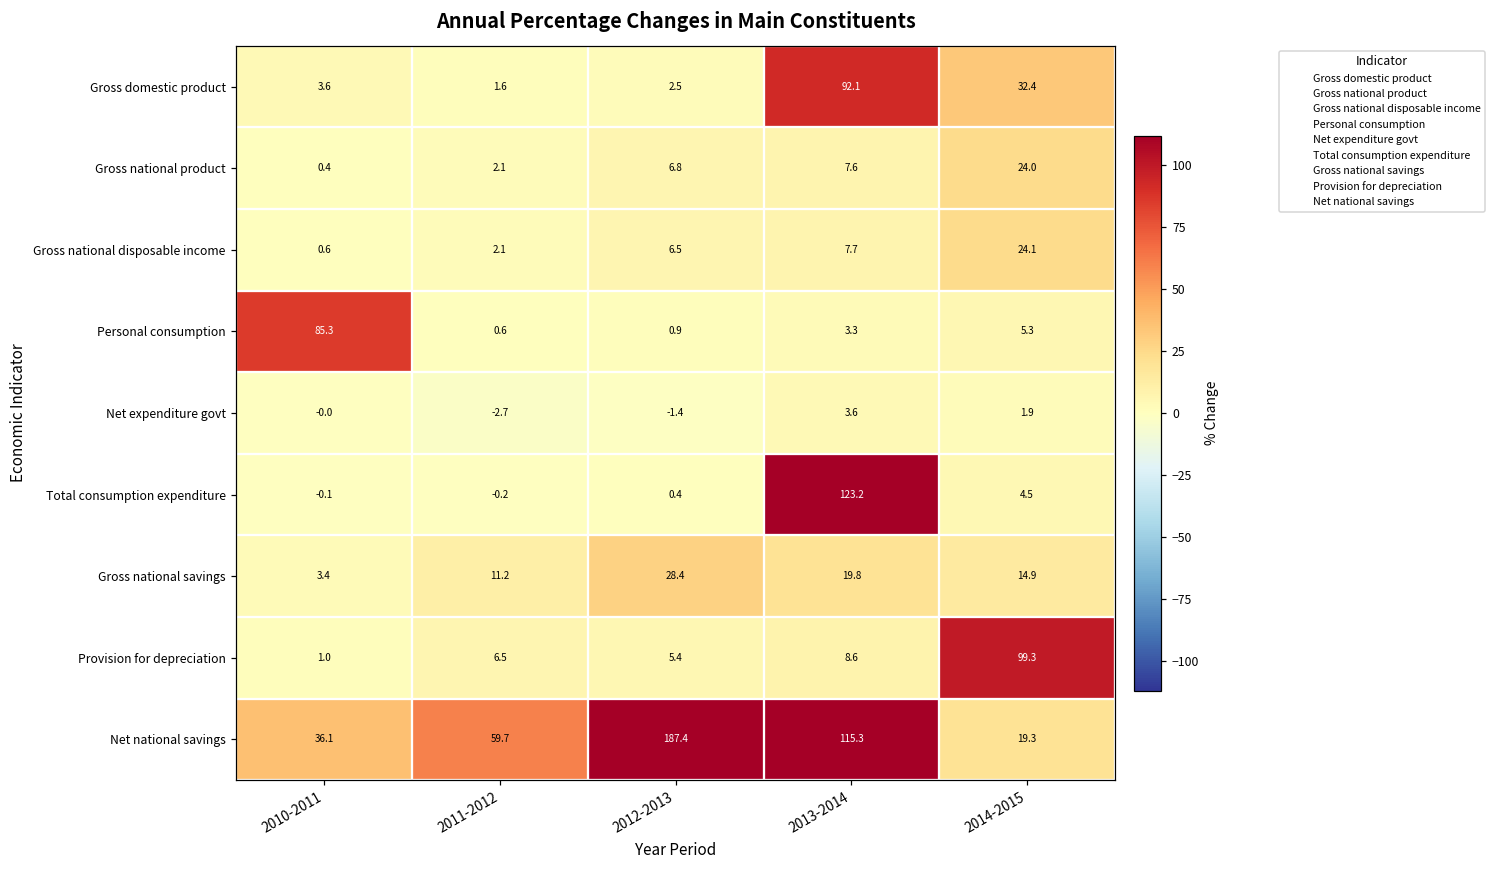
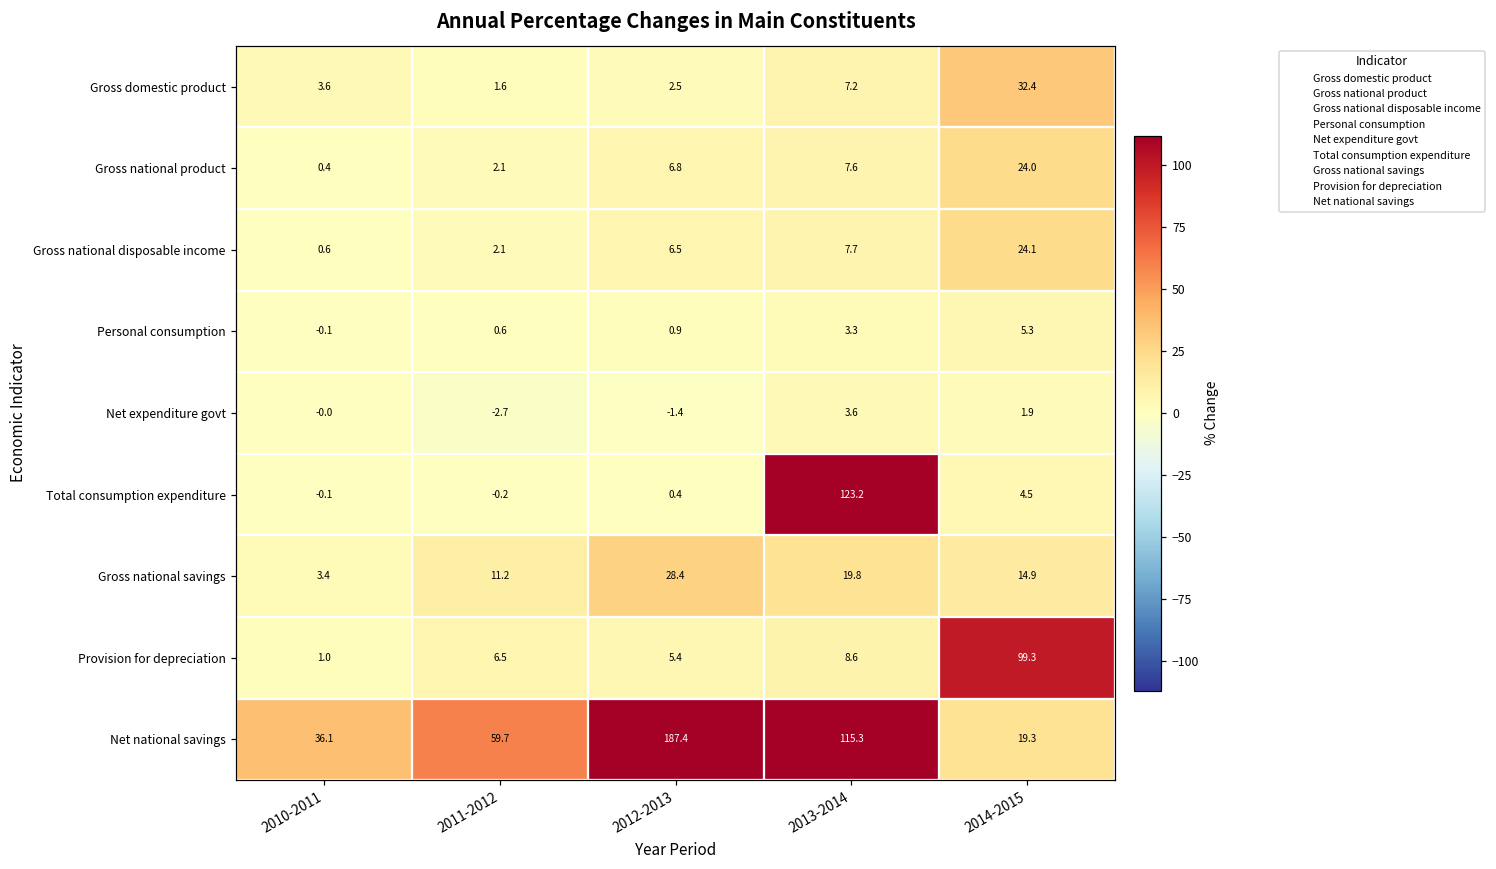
Gross domestic product, 2013-2014: 92.1 -> 7.2
Personal consumption, 2010-2011: 85.3 -> -0.1
